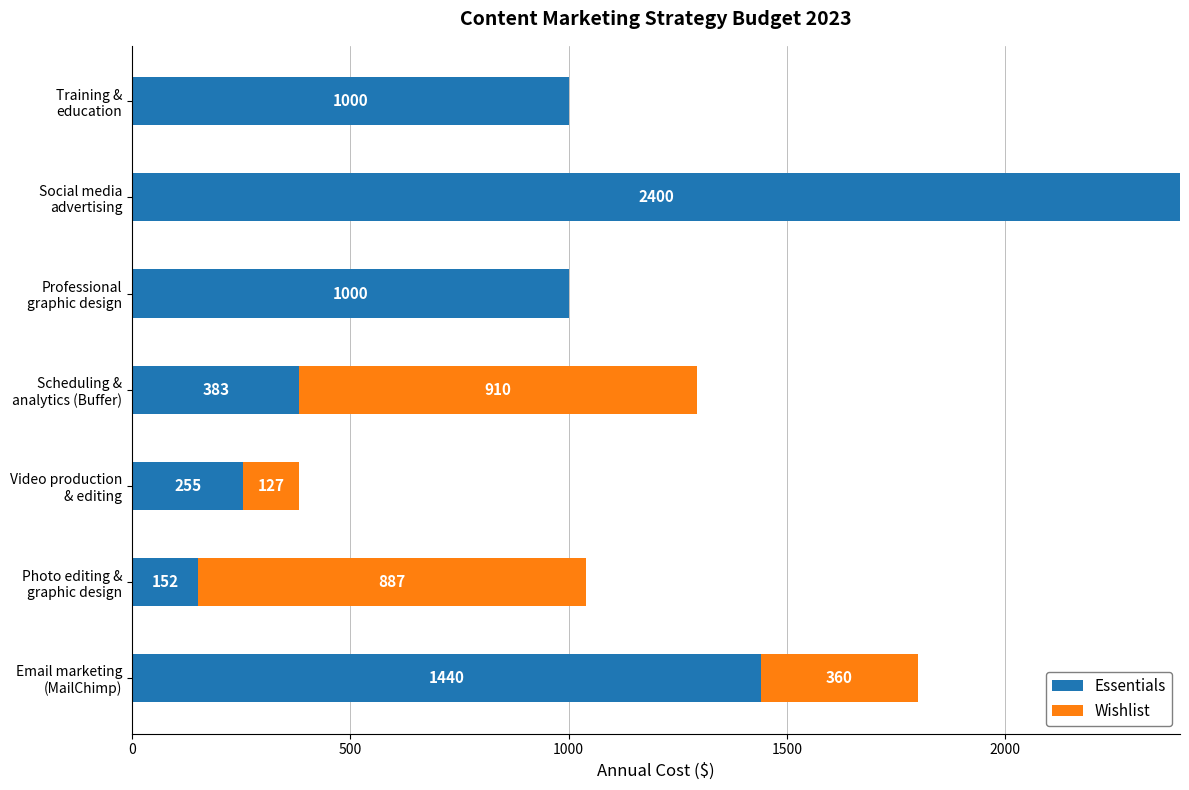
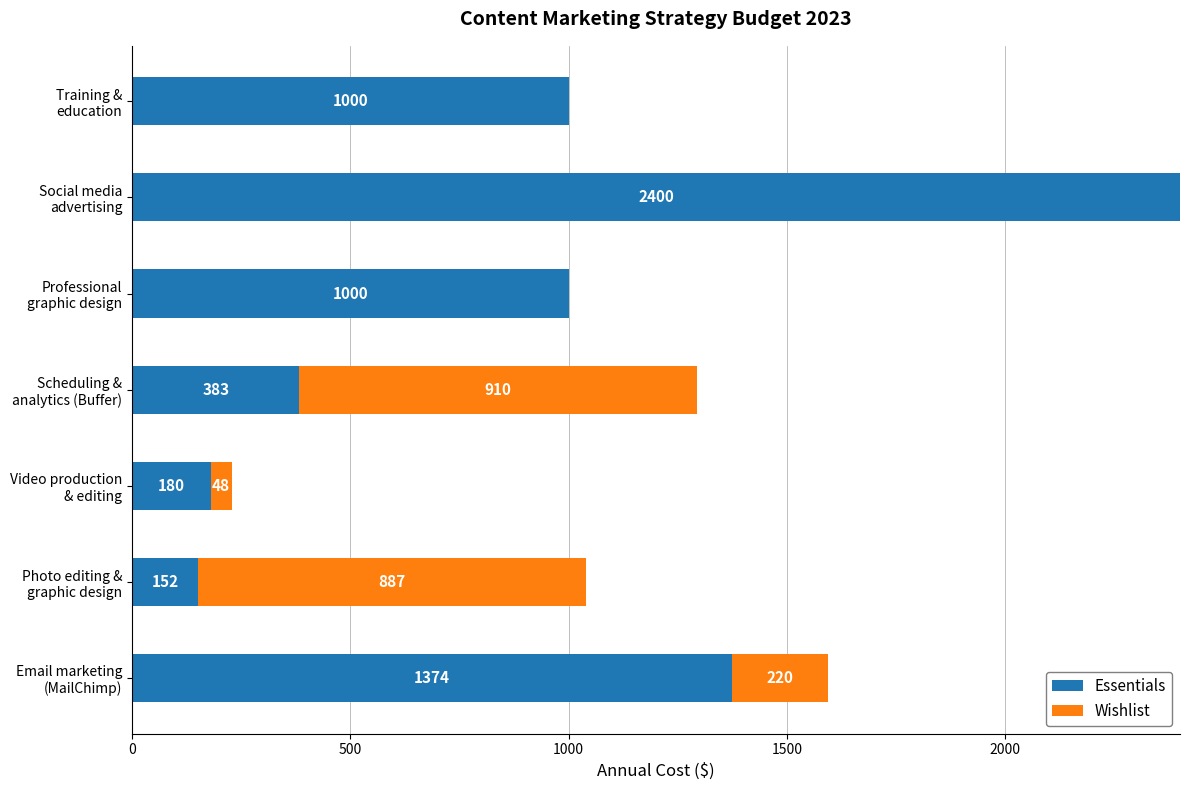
Essentials, Video production & editing: 255 -> 180
Wishlist, Video production & editing: 127 -> 48
Essentials, Email marketing (MailChimp): 1440 -> 1374
Wishlist, Email marketing (MailChimp): 360 -> 220
